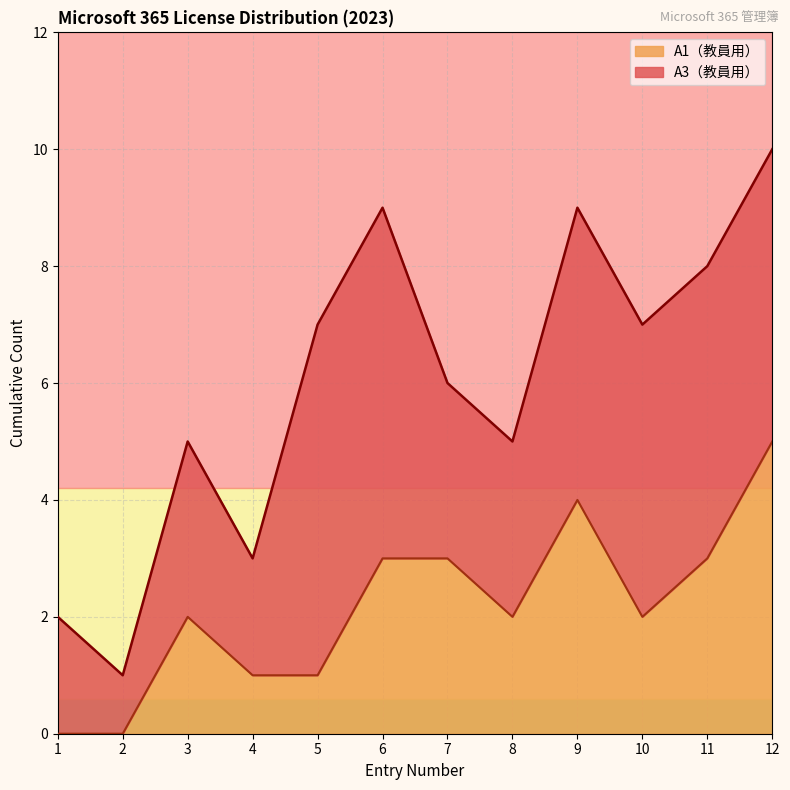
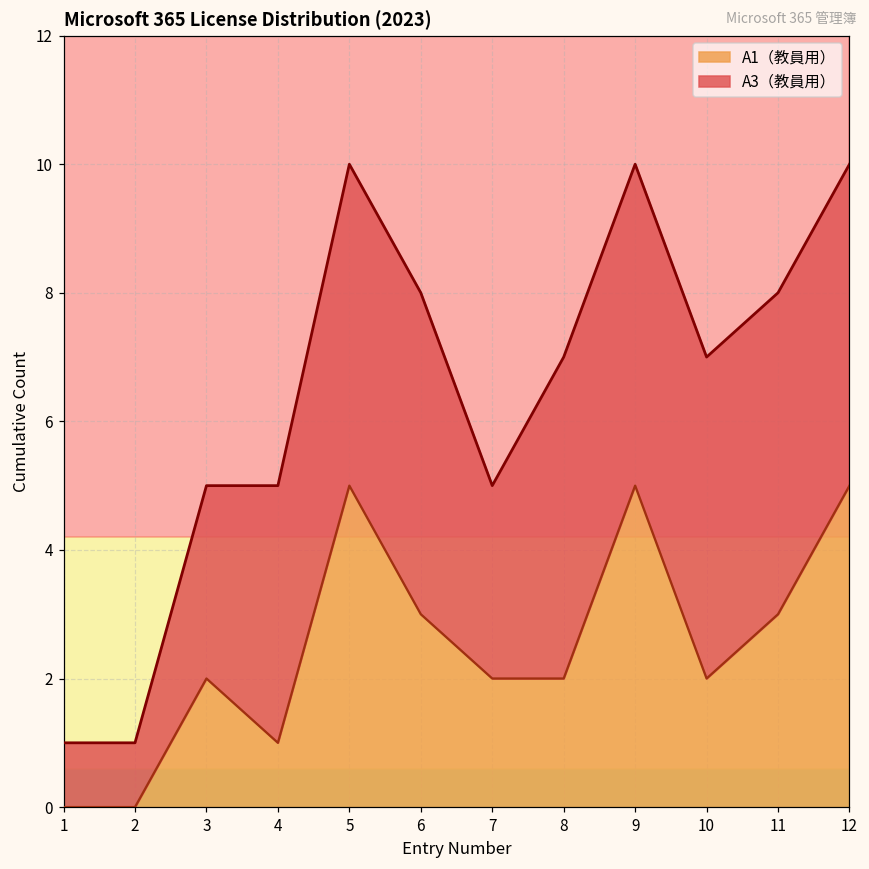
A3（教員用）, 1: 2 -> 1
A3（教員用）, 4: 2 -> 4
A1（教員用）, 5: 1 -> 5
A3（教員用）, 5: 6 -> 5
A3（教員用）, 6: 6 -> 5
A1（教員用）, 7: 3 -> 2
A3（教員用）, 8: 3 -> 5
A1（教員用）, 9: 4 -> 5
